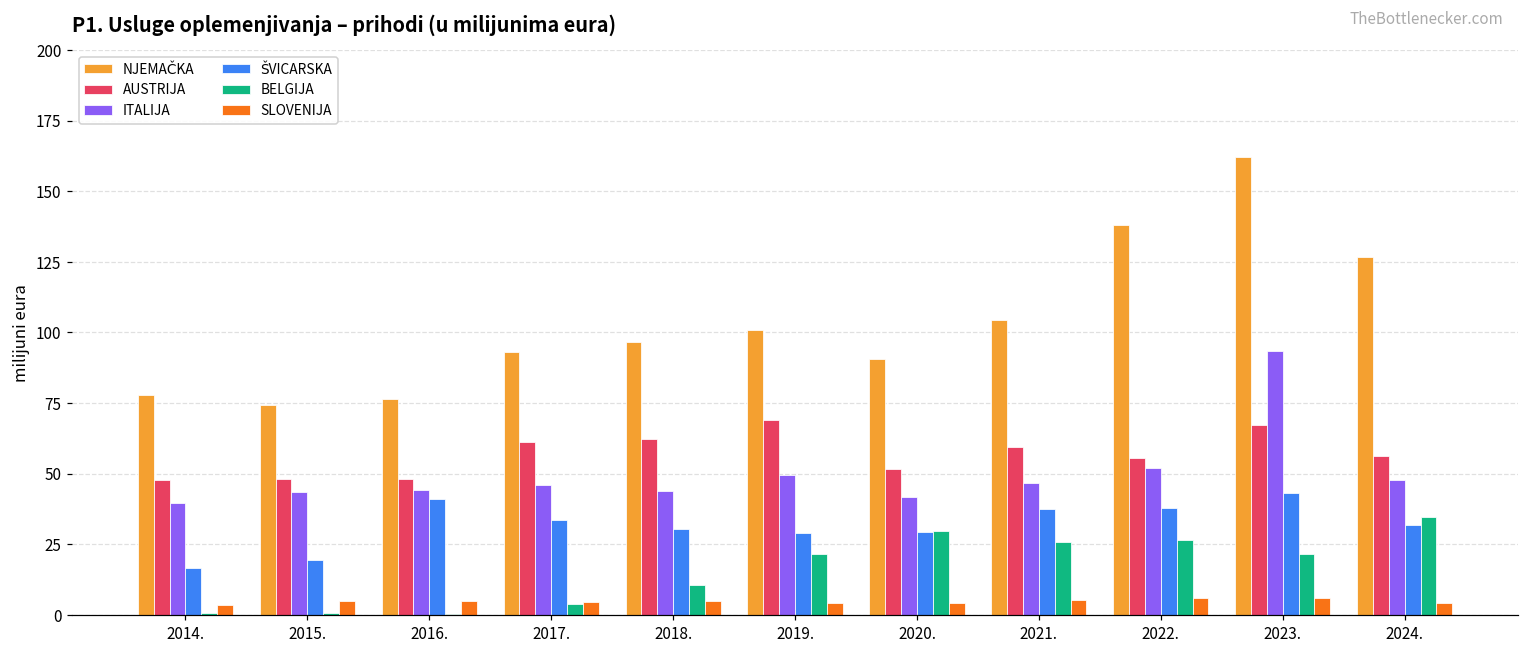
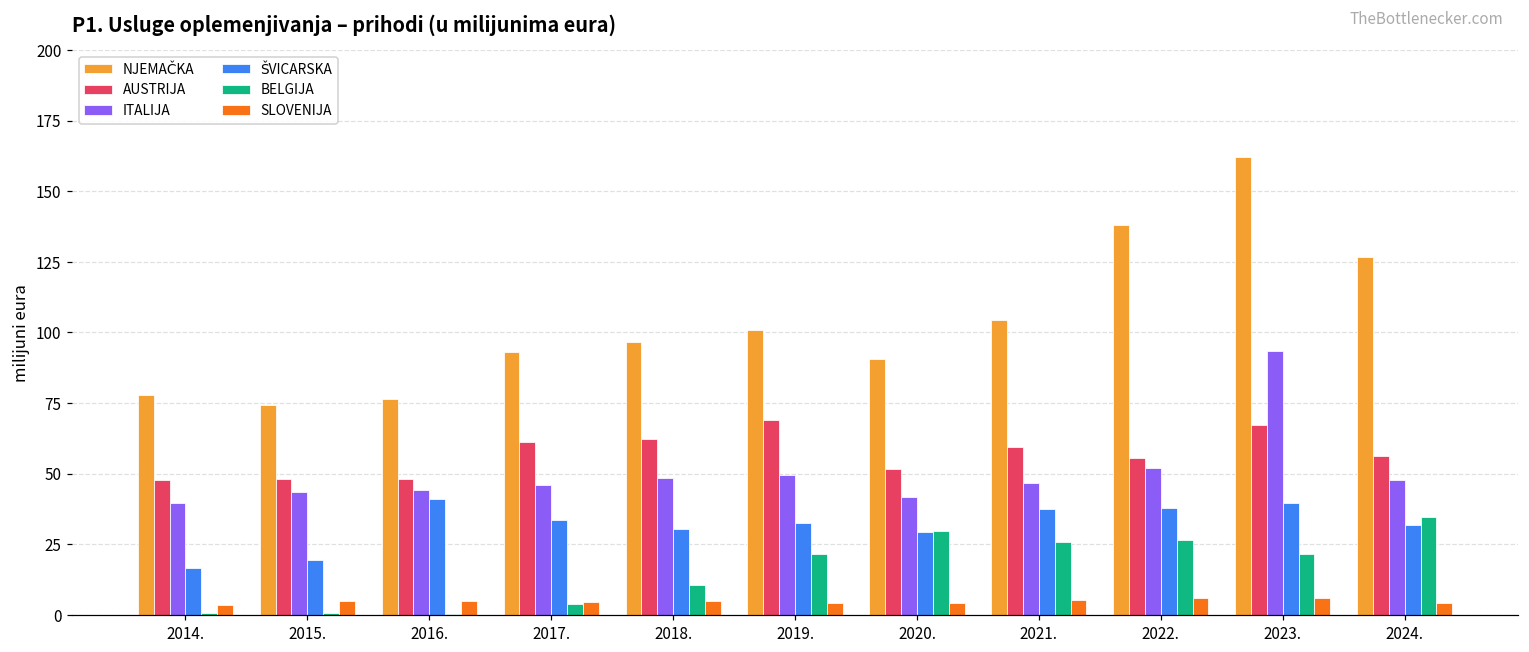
ITALIJA, 2018.: 44 -> 48
ŠVICARSKA, 2019.: 29 -> 32
ŠVICARSKA, 2023.: 43 -> 40
